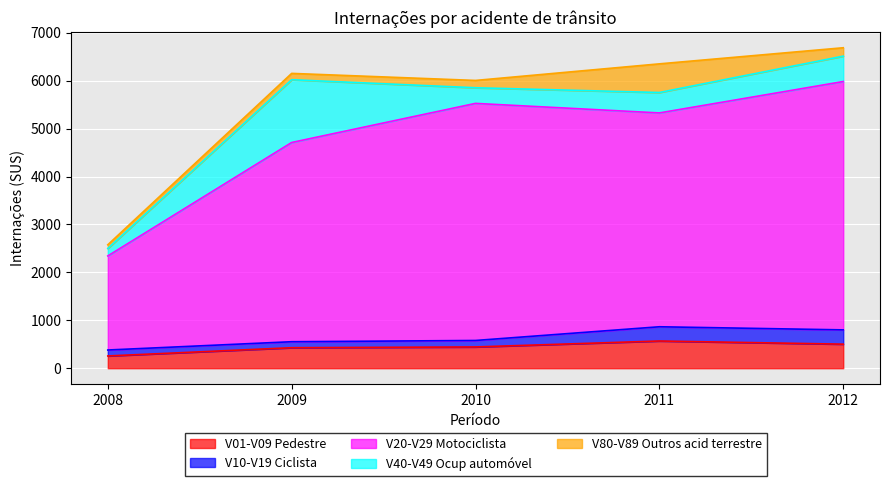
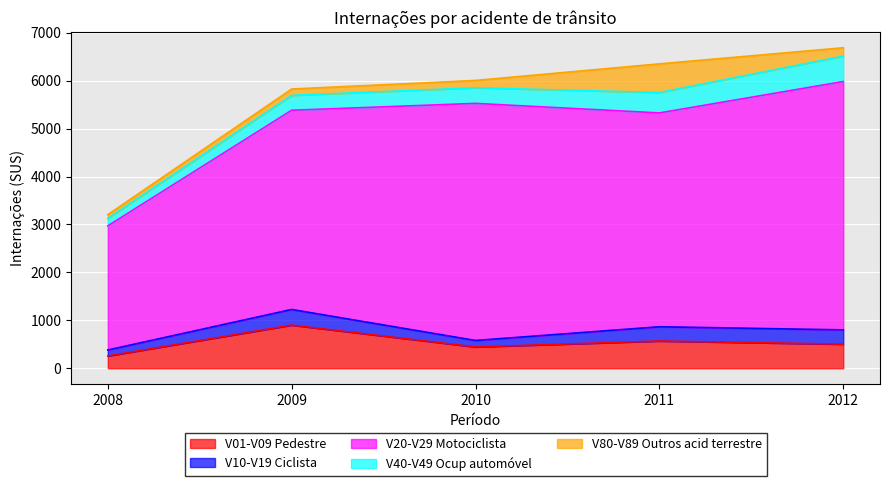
V20-V29 Motociclista, 2008: 2000 -> 2600
V01-V09 Pedestre, 2009: 400 -> 900
V10-V19 Ciclista, 2009: 100 -> 300
V40-V49 Ocup automóvel, 2009: 1300 -> 300
